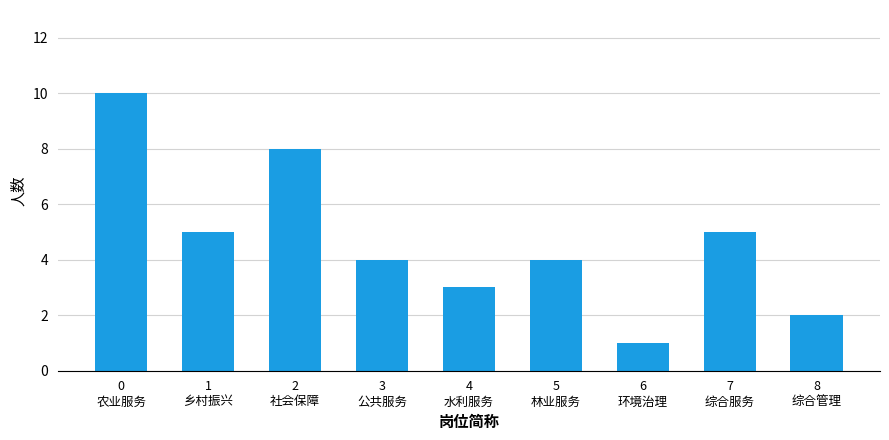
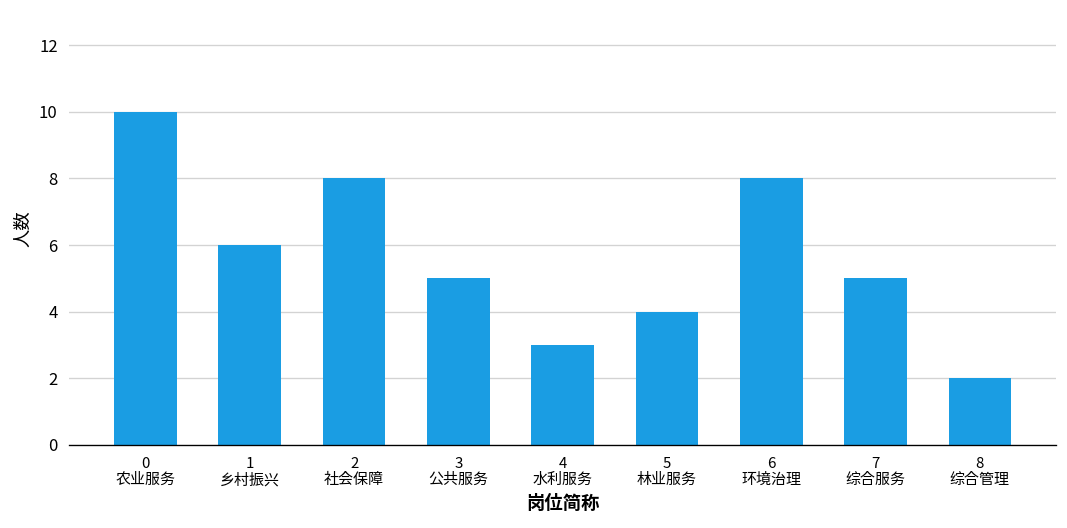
1 乡村振兴: 5 -> 6
3 公共服务: 4 -> 5
6 环境治理: 1 -> 8
